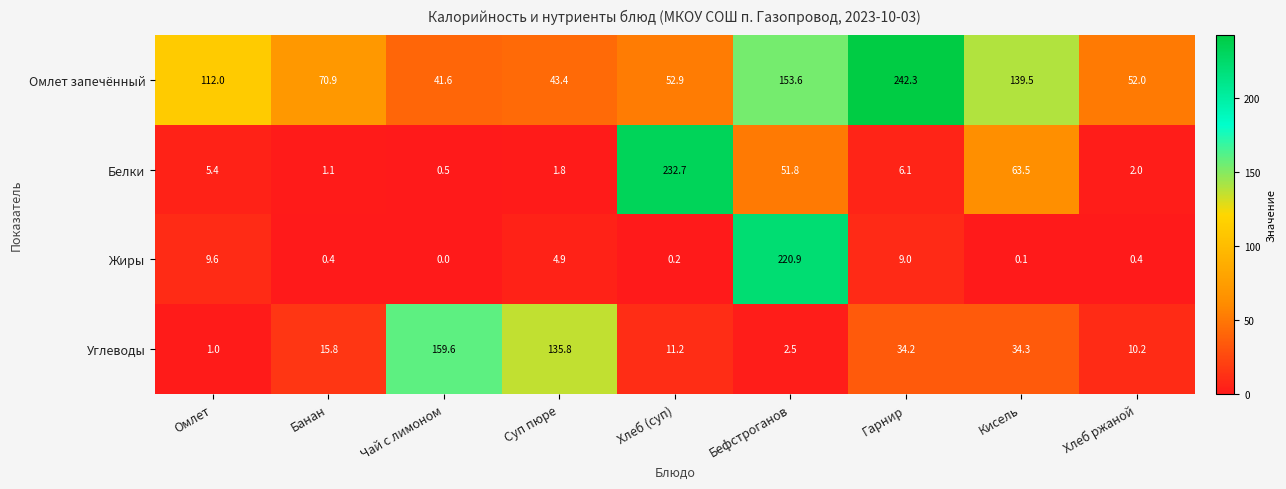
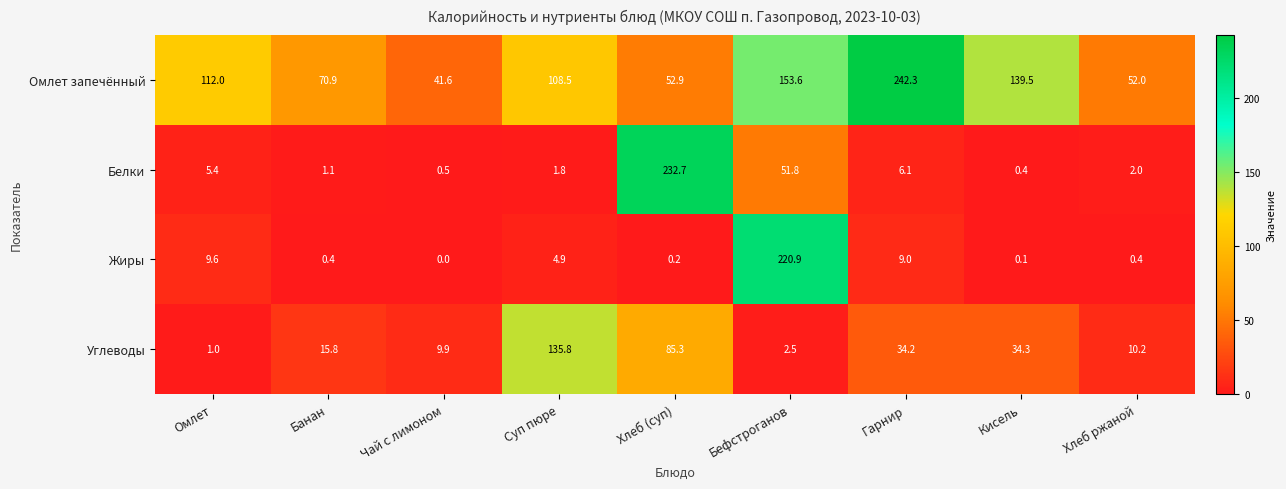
Омлет запечённый, Суп пюре: 43.4 -> 108.5
Белки, Кисель: 63.5 -> 0.4
Углеводы, Чай с лимоном: 159.6 -> 9.9
Углеводы, Хлеб (суп): 11.2 -> 85.3
